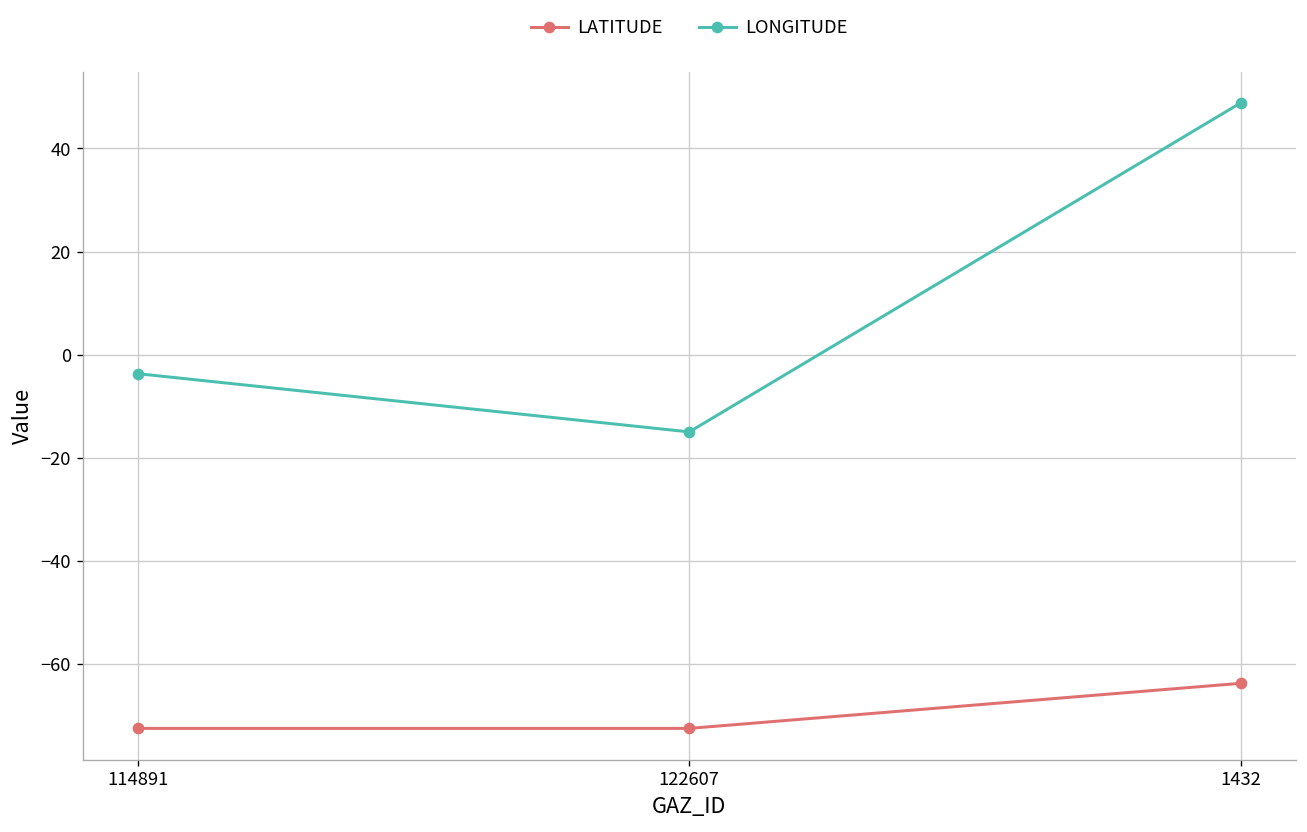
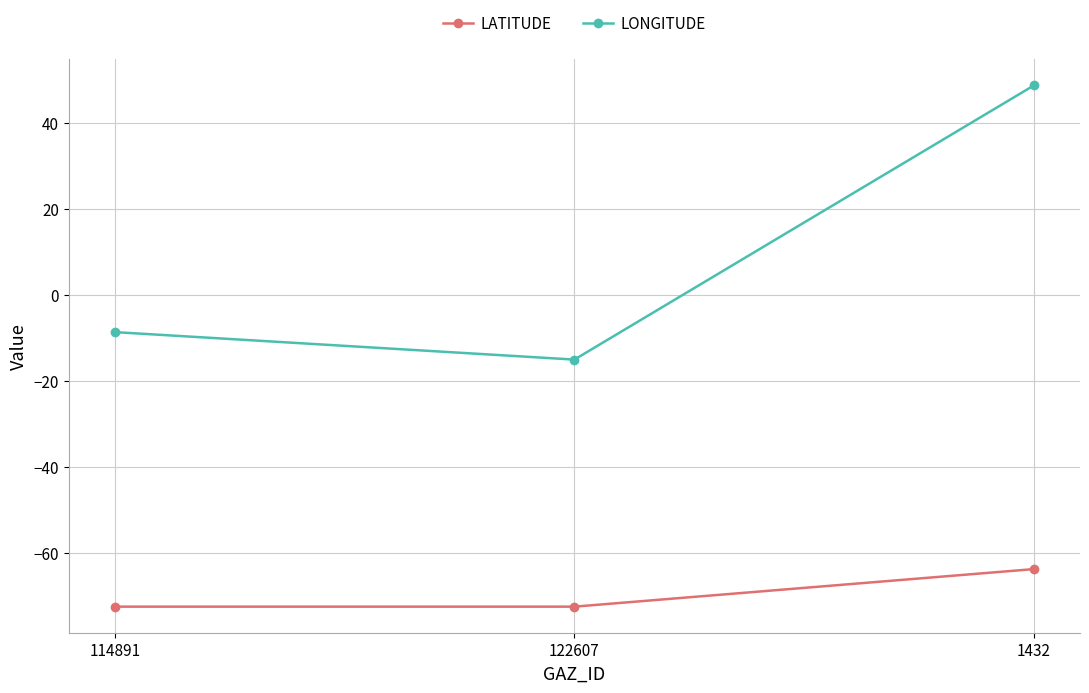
LONGITUDE, 114891: -4 -> -9
